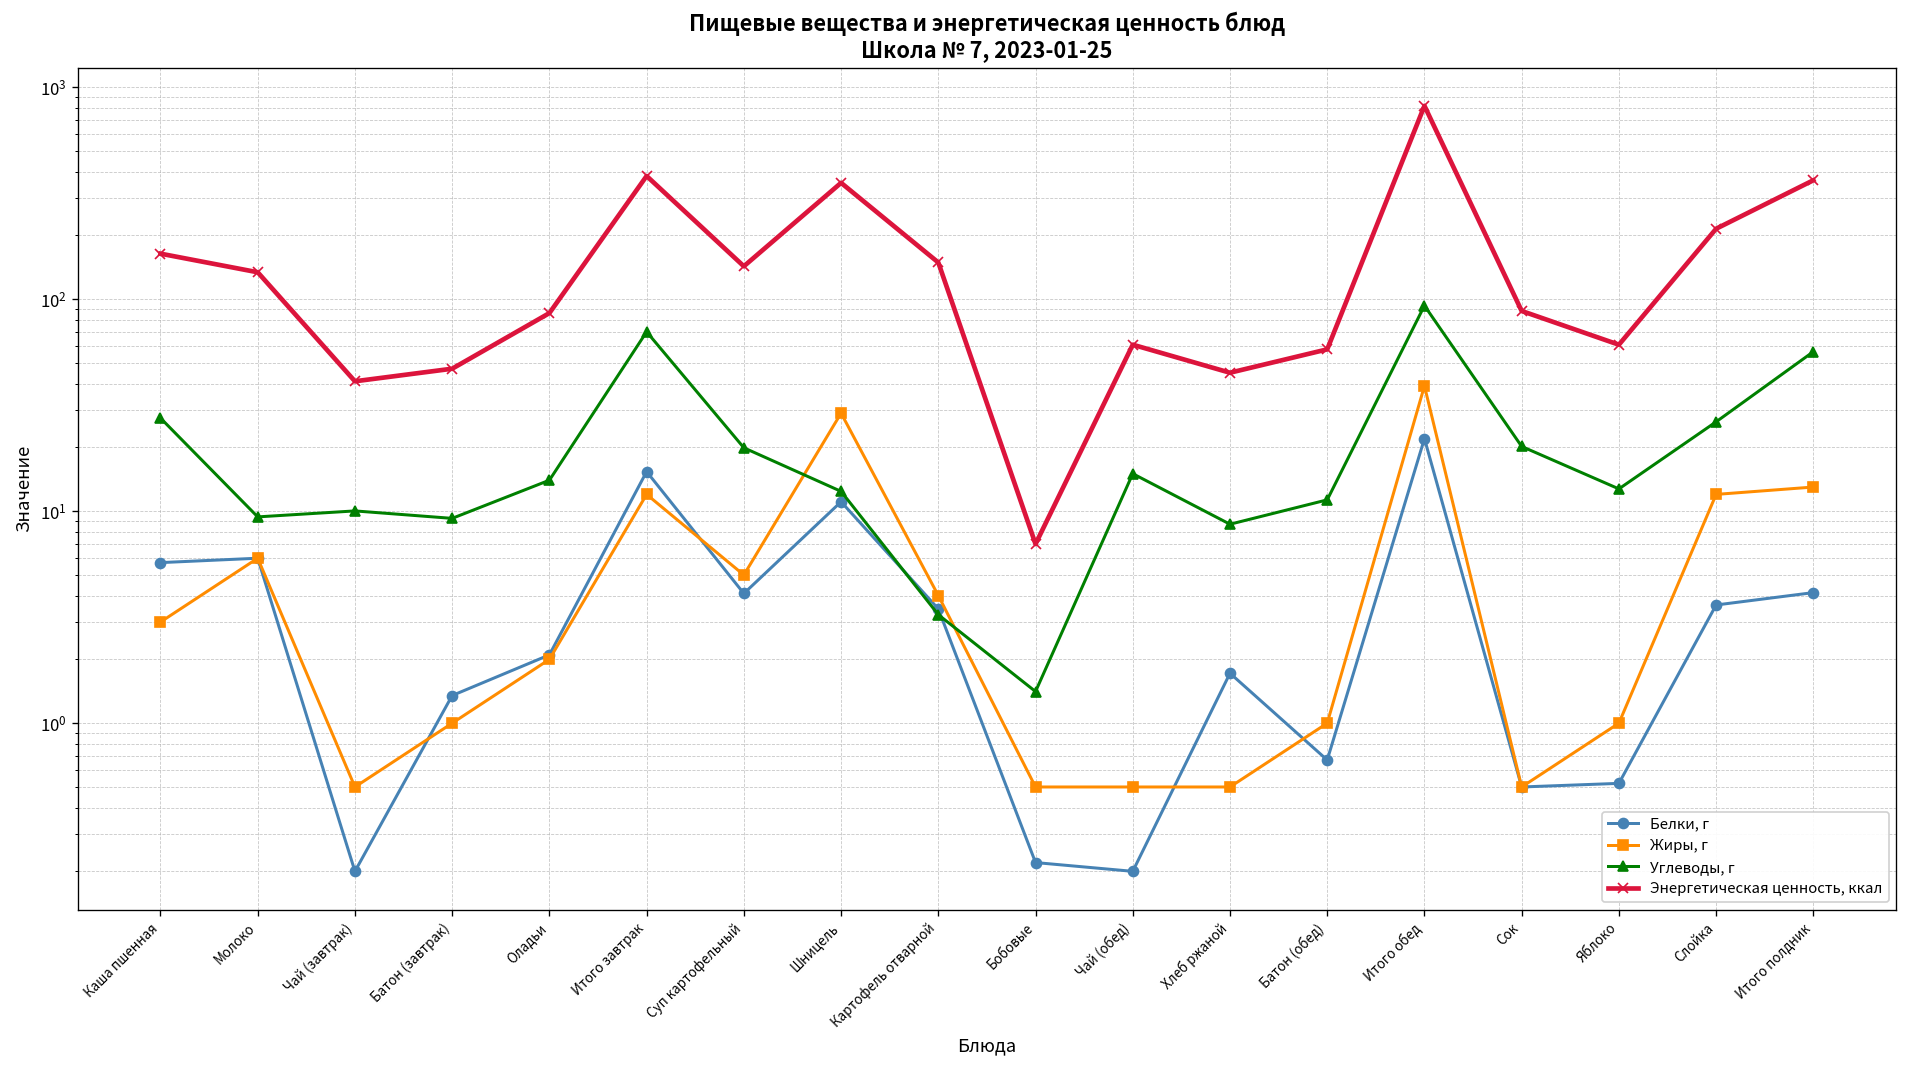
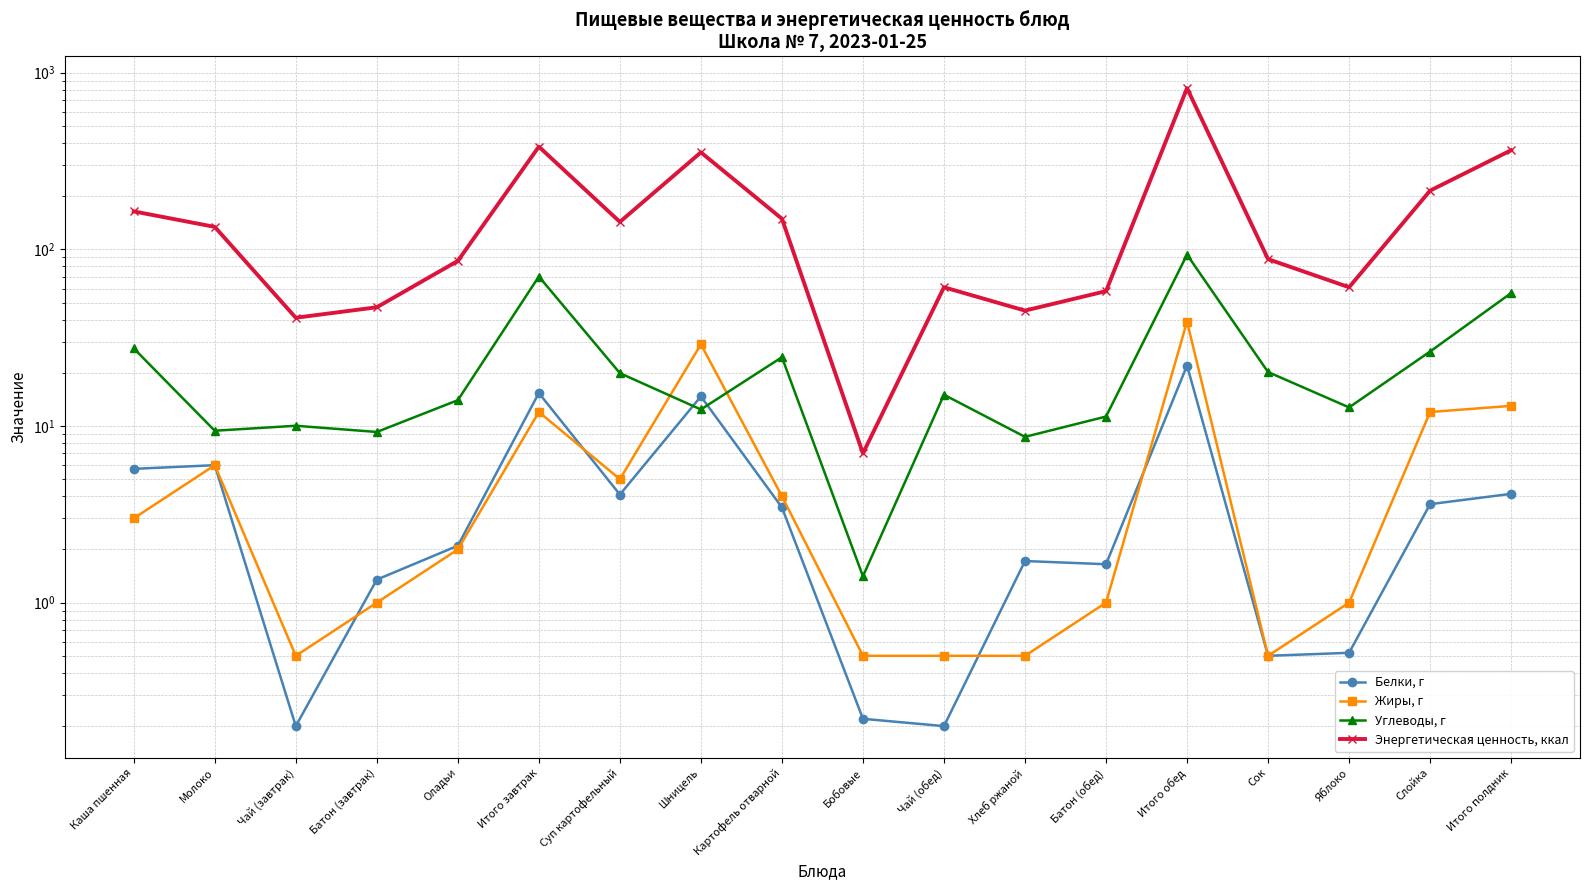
Белки, г, Шницель: 11 -> 15
Углеводы, г, Картофель отварной: 3.3 -> 25
Белки, г, Батон (обед): 0.67 -> 1.7
